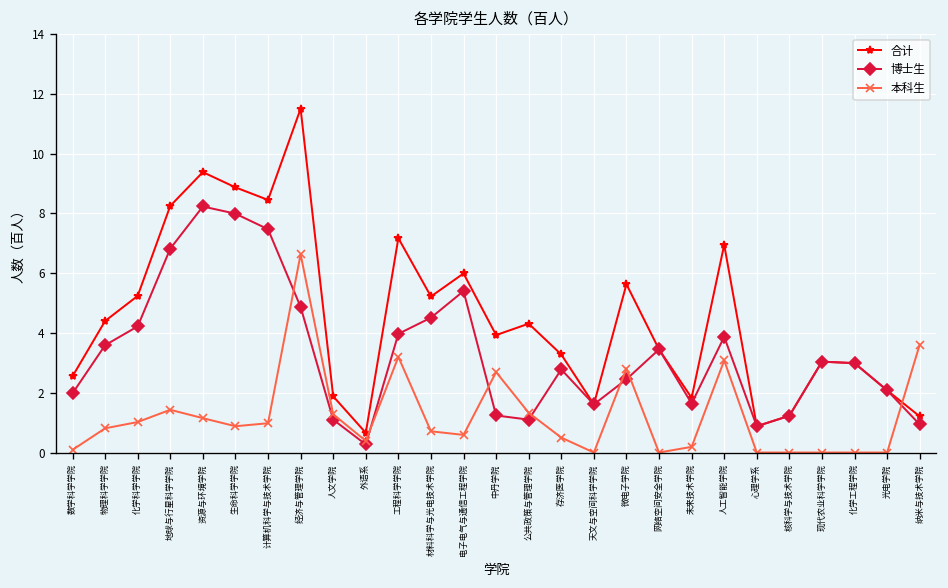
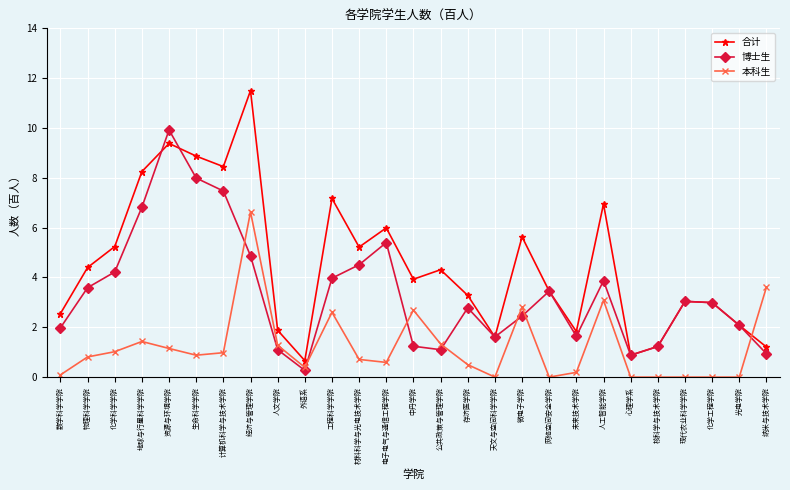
博士生, 资源与环境学院: 8.2 -> 9.9
本科生, 工程科学学院: 3.2 -> 2.6
